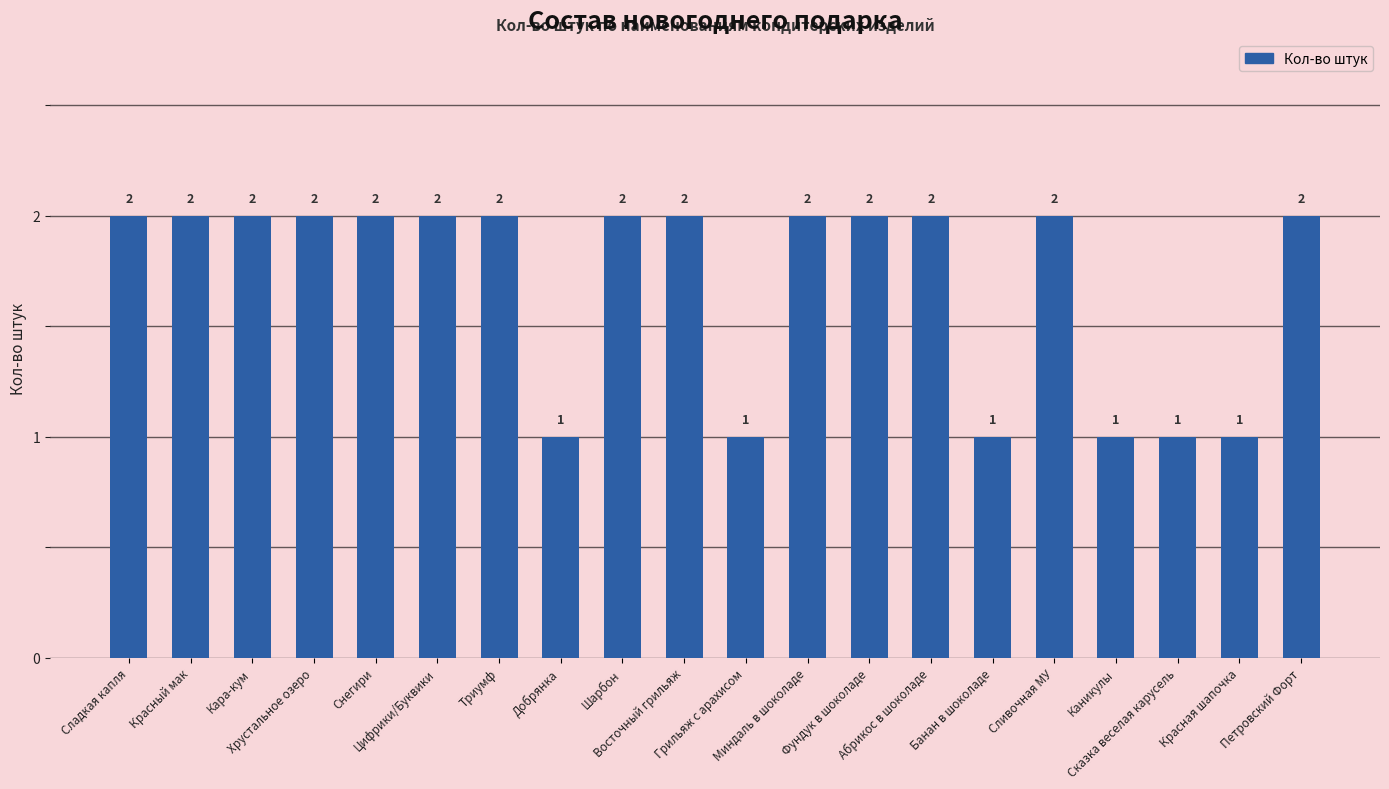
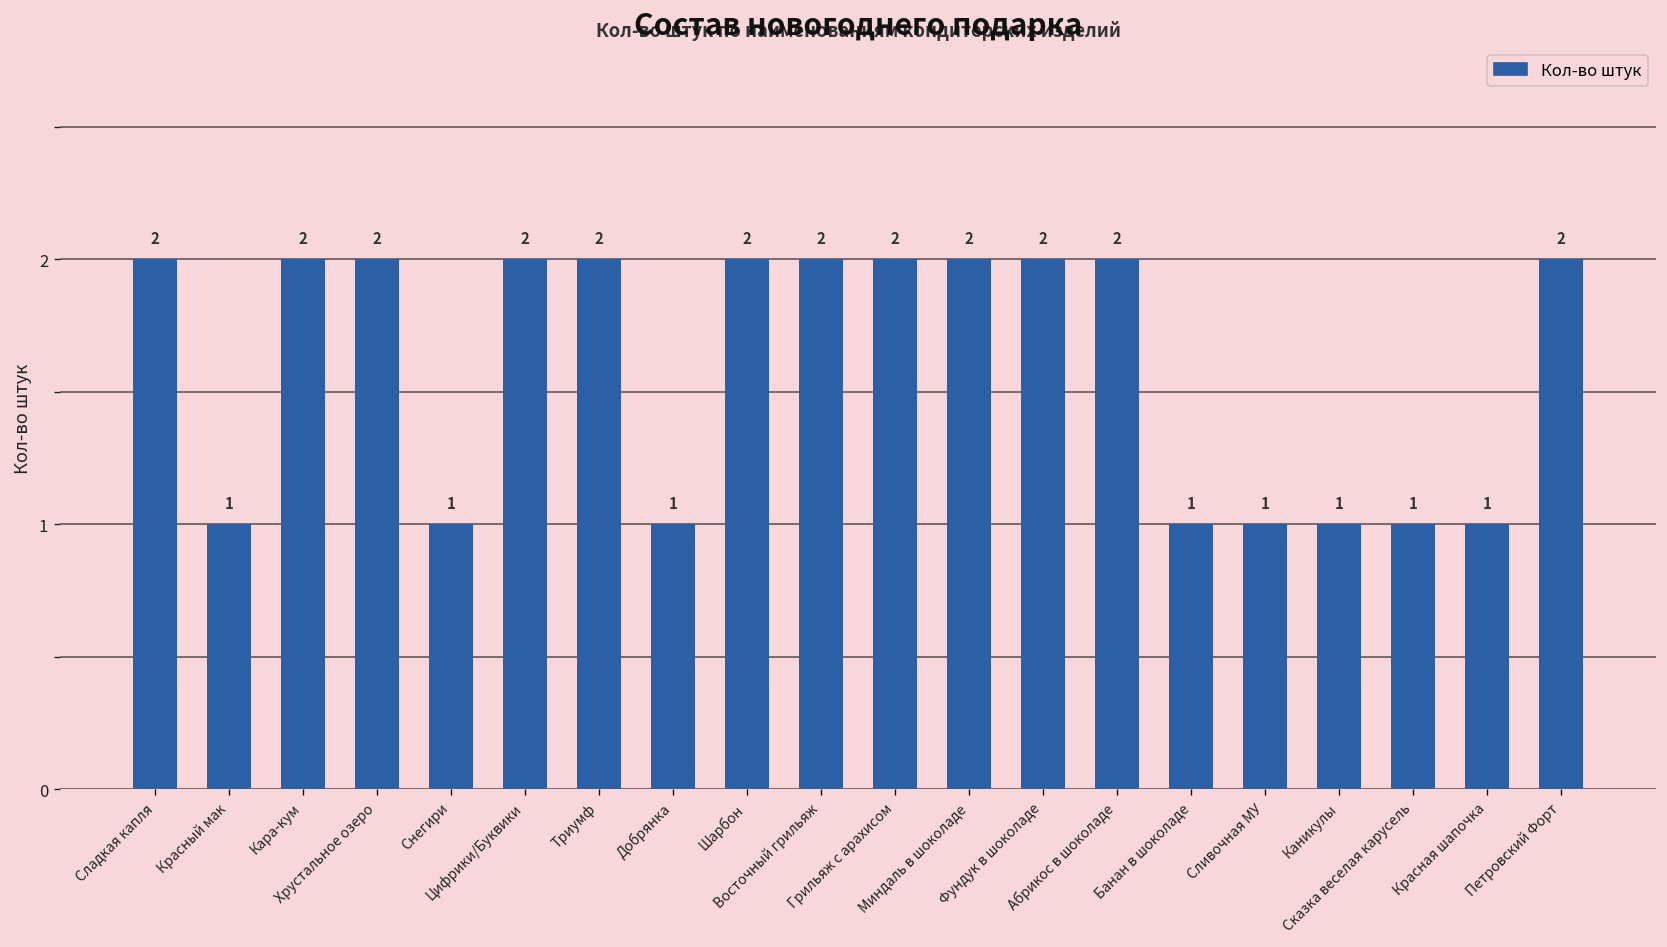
Красный мак: 2 -> 1
Снегири: 2 -> 1
Грильяж с арахисом: 1 -> 2
Сливочная МУ: 2 -> 1
